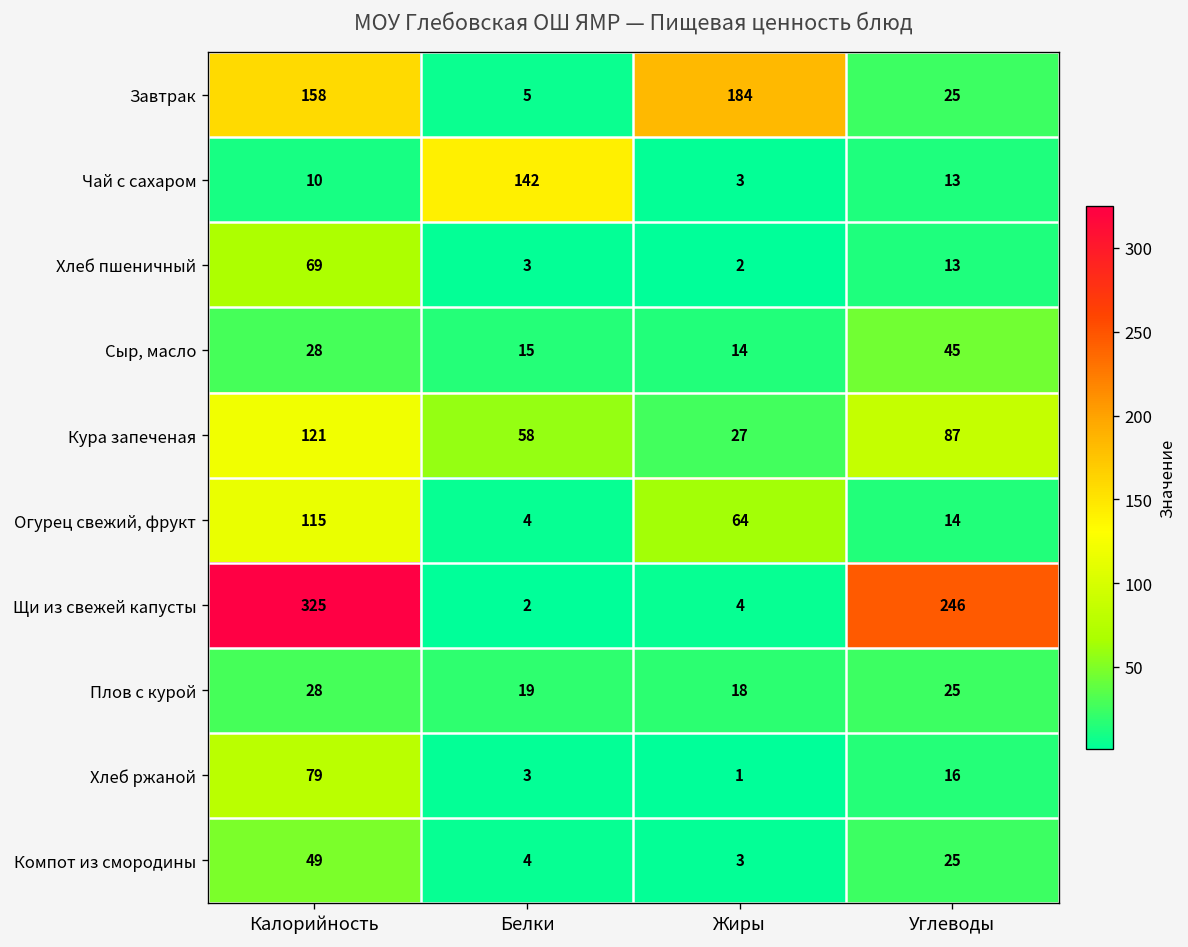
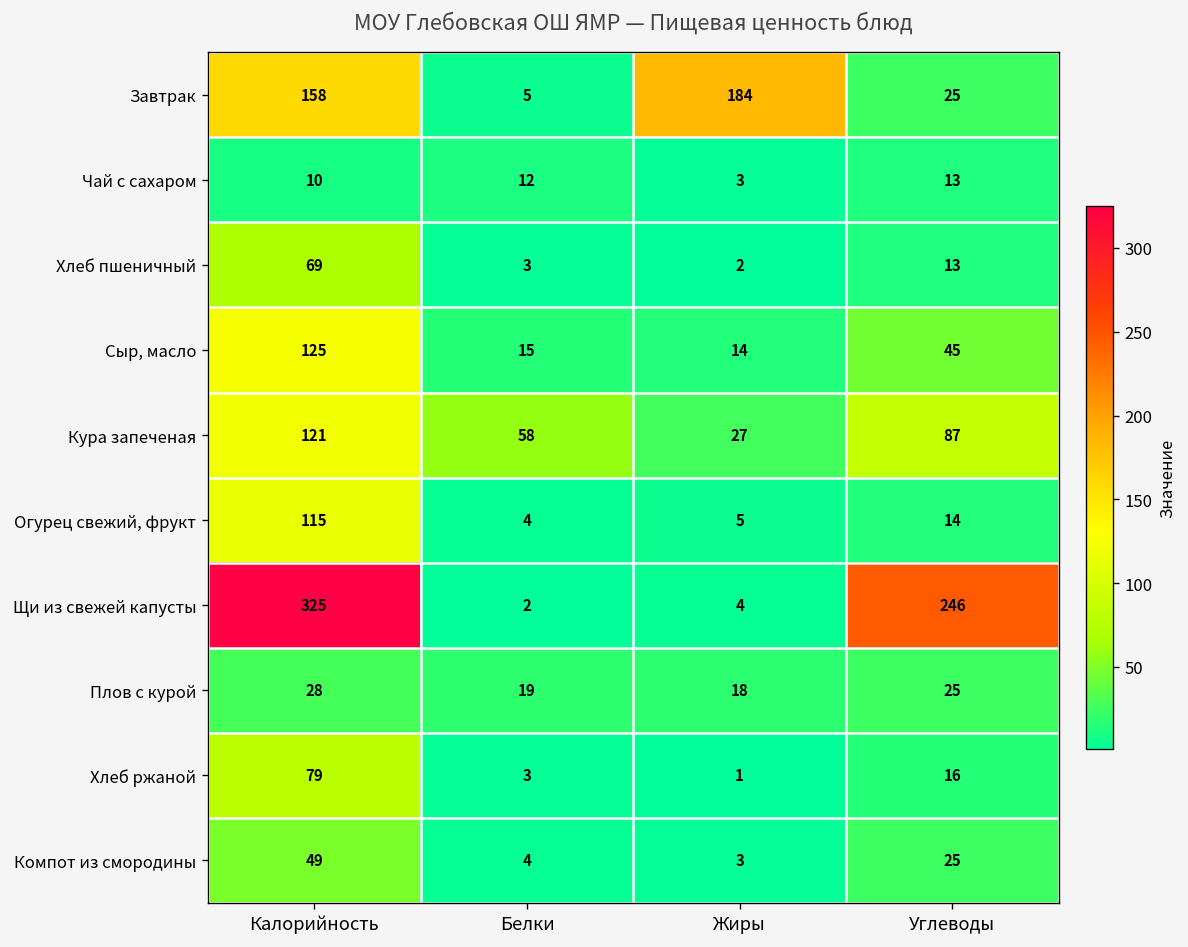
Чай с сахаром, Белки: 142 -> 12
Сыр, масло, Калорийность: 28 -> 125
Огурец свежий, фрукт, Жиры: 64 -> 5
